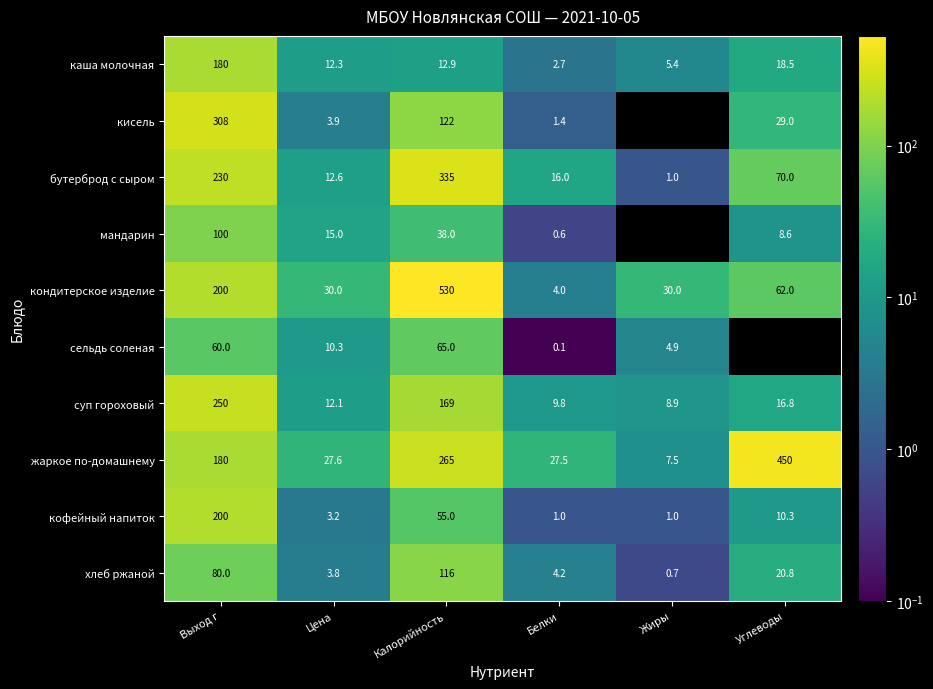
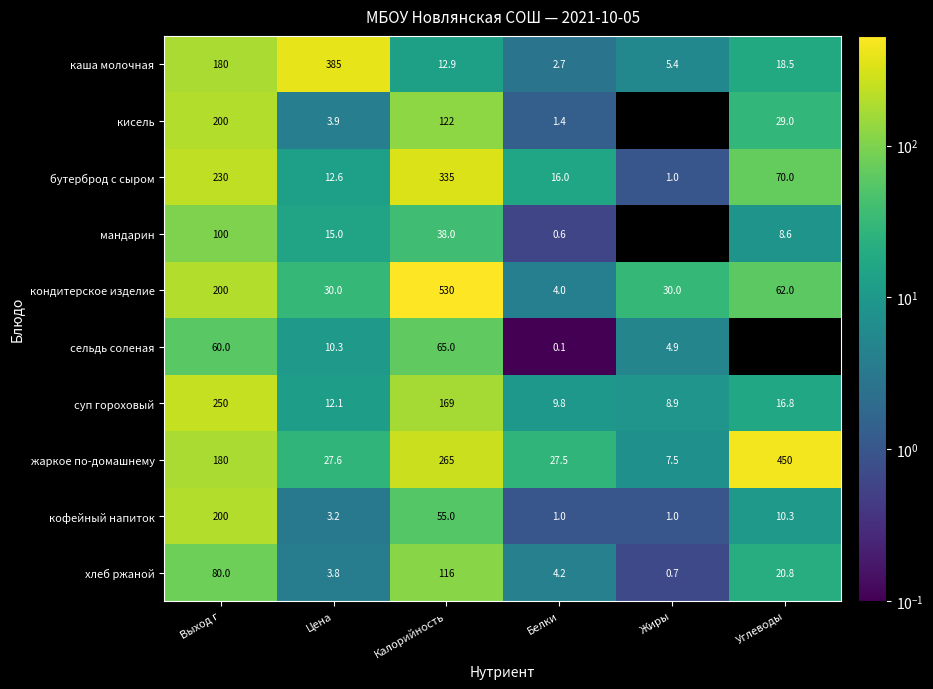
каша молочная, Цена: 12.3 -> 385
кисель, Выход г: 308 -> 200
